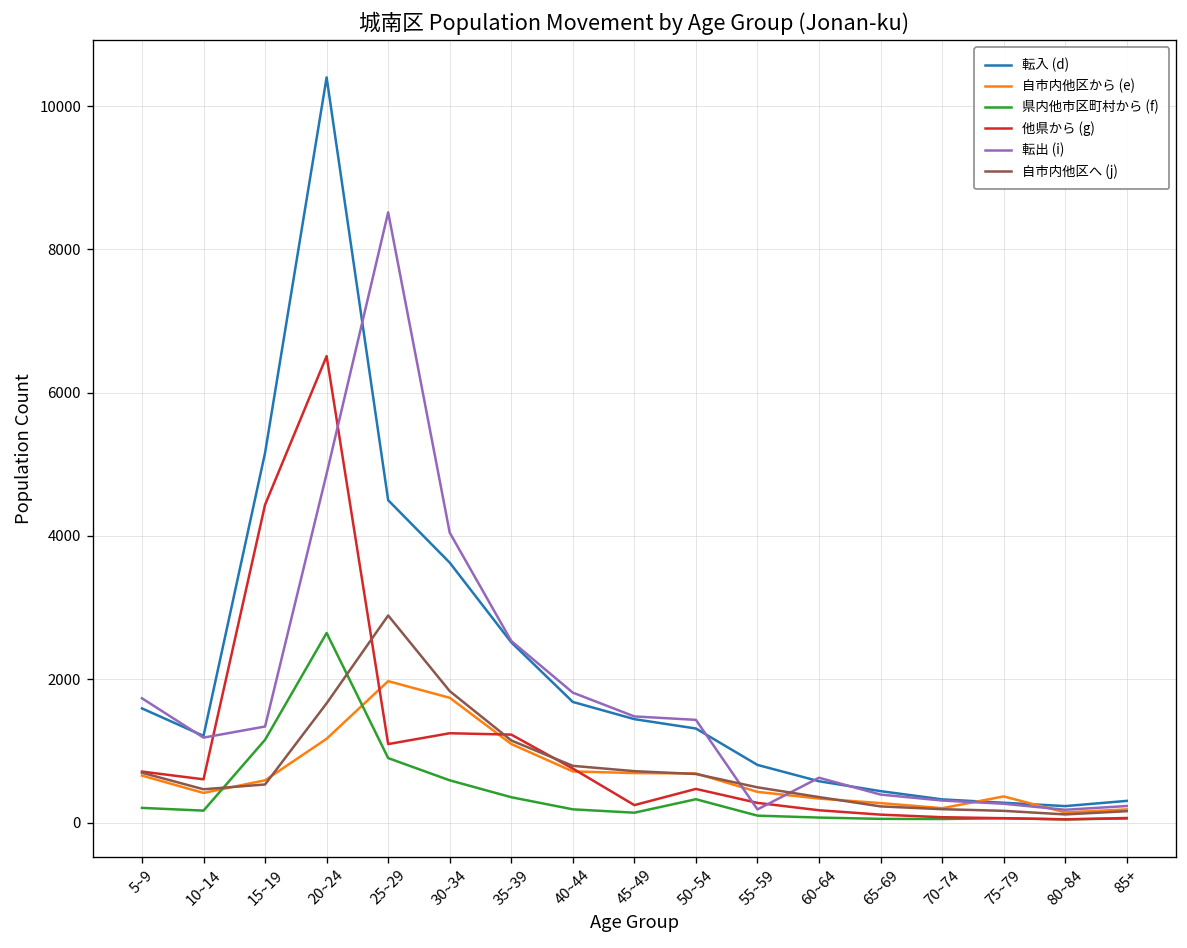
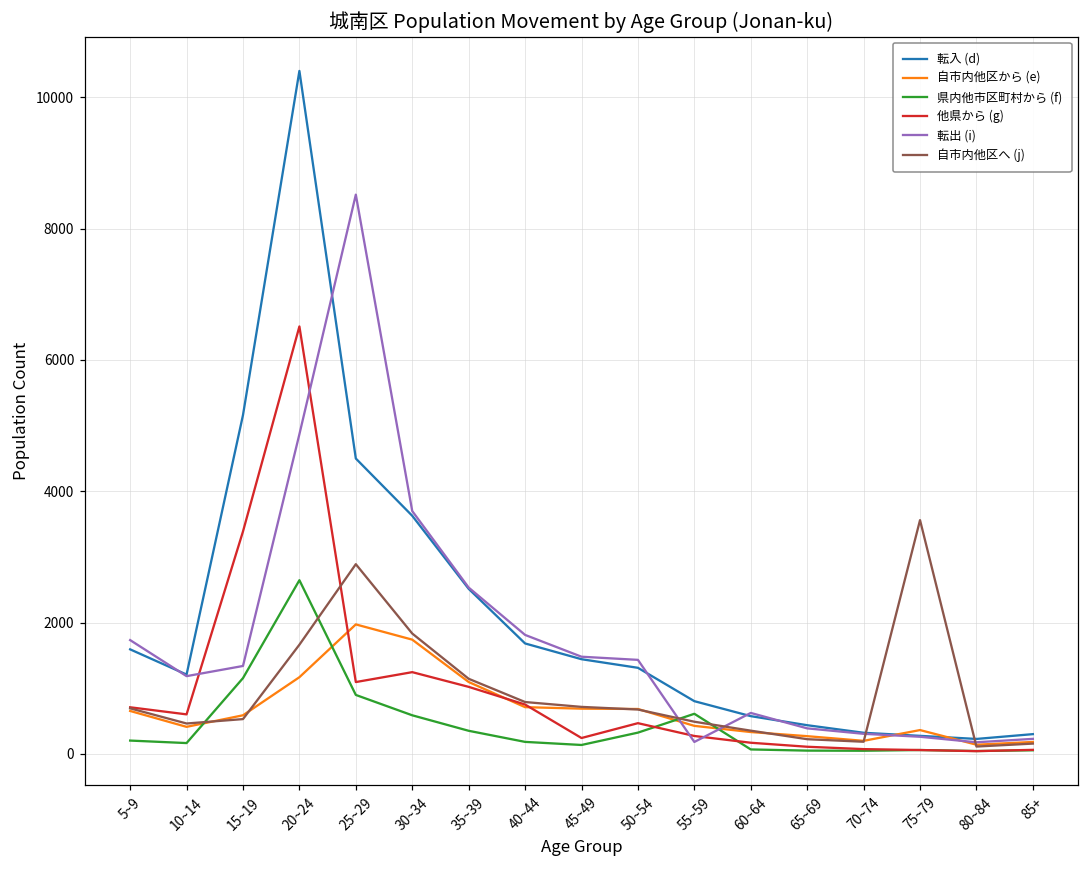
他県から (g), 15~19: 4400 -> 3400
転出 (i), 30~34: 4000 -> 3700
他県から (g), 35~39: 1200 -> 1000
県内他市区町村から (f), 55~59: 100 -> 600
自市内他区へ (j), 75~79: 200 -> 3600
